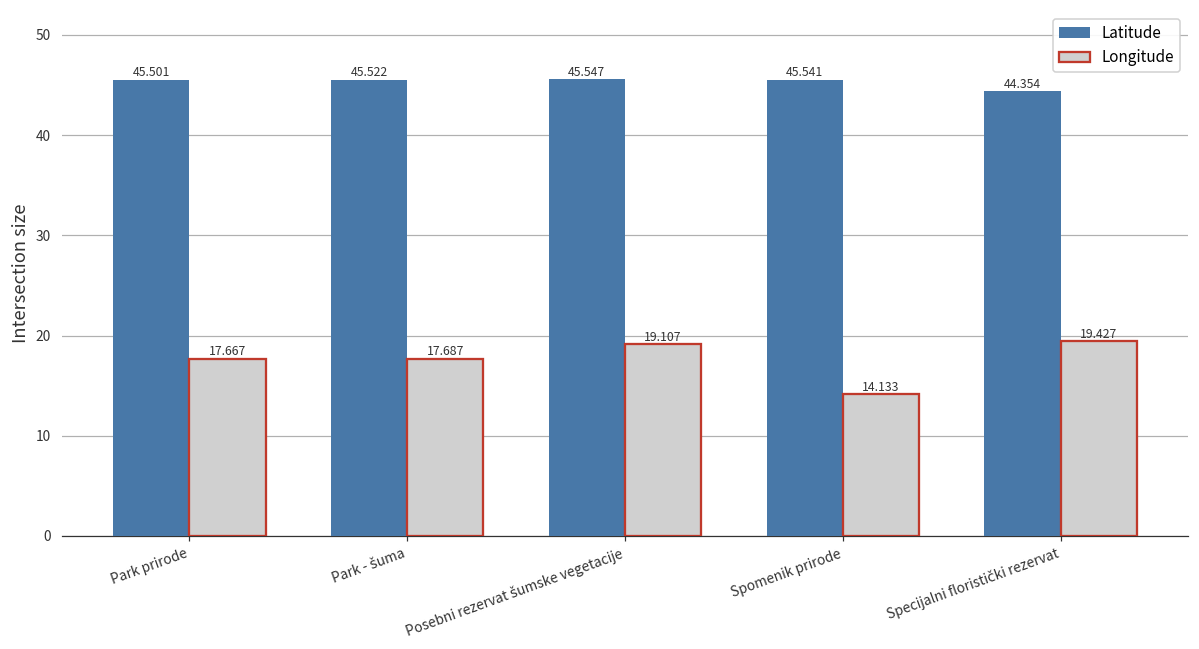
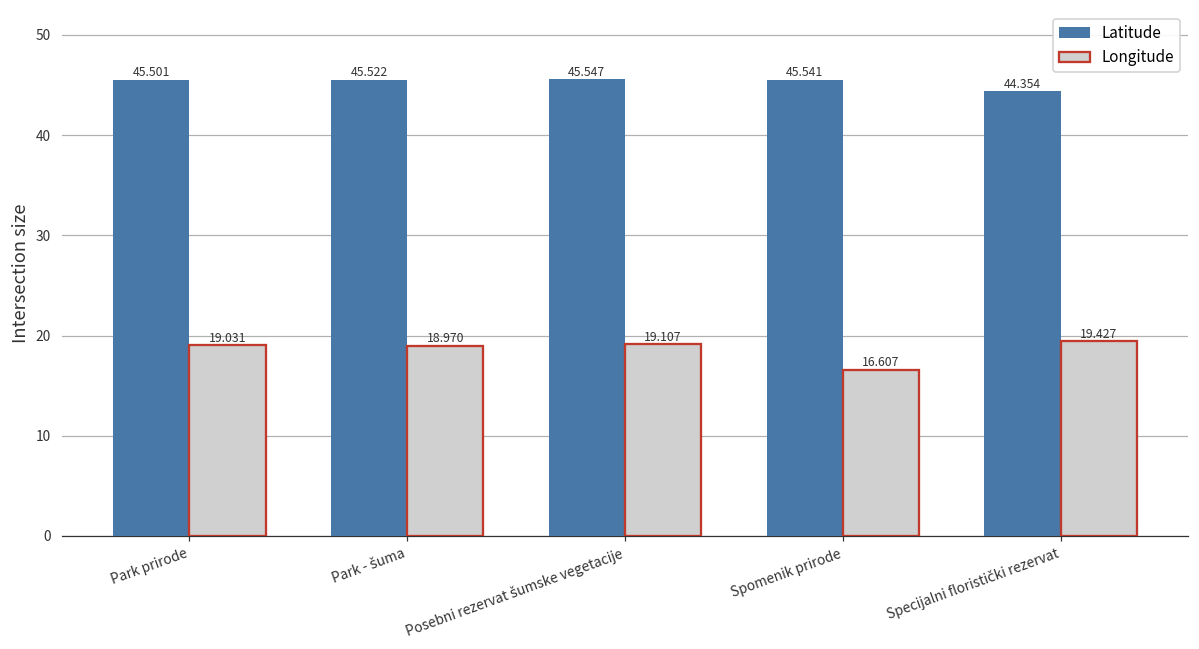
Longitude, Park prirode: 17.667 -> 19.031
Longitude, Park - šuma: 17.687 -> 18.970
Longitude, Spomenik prirode: 14.133 -> 16.607
